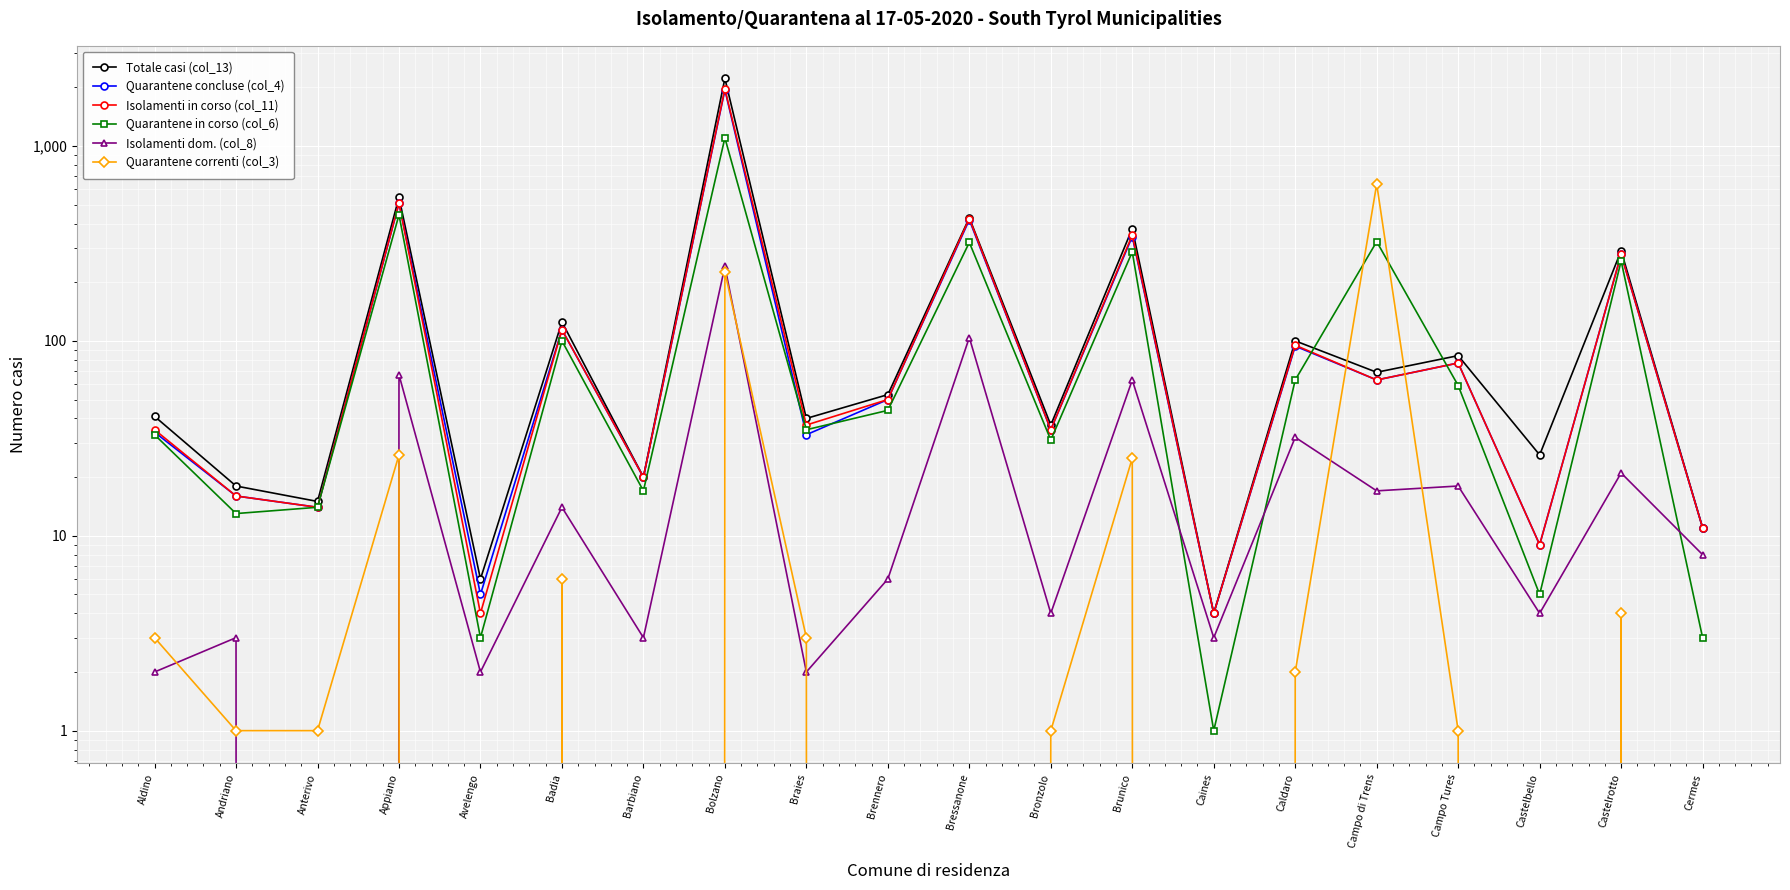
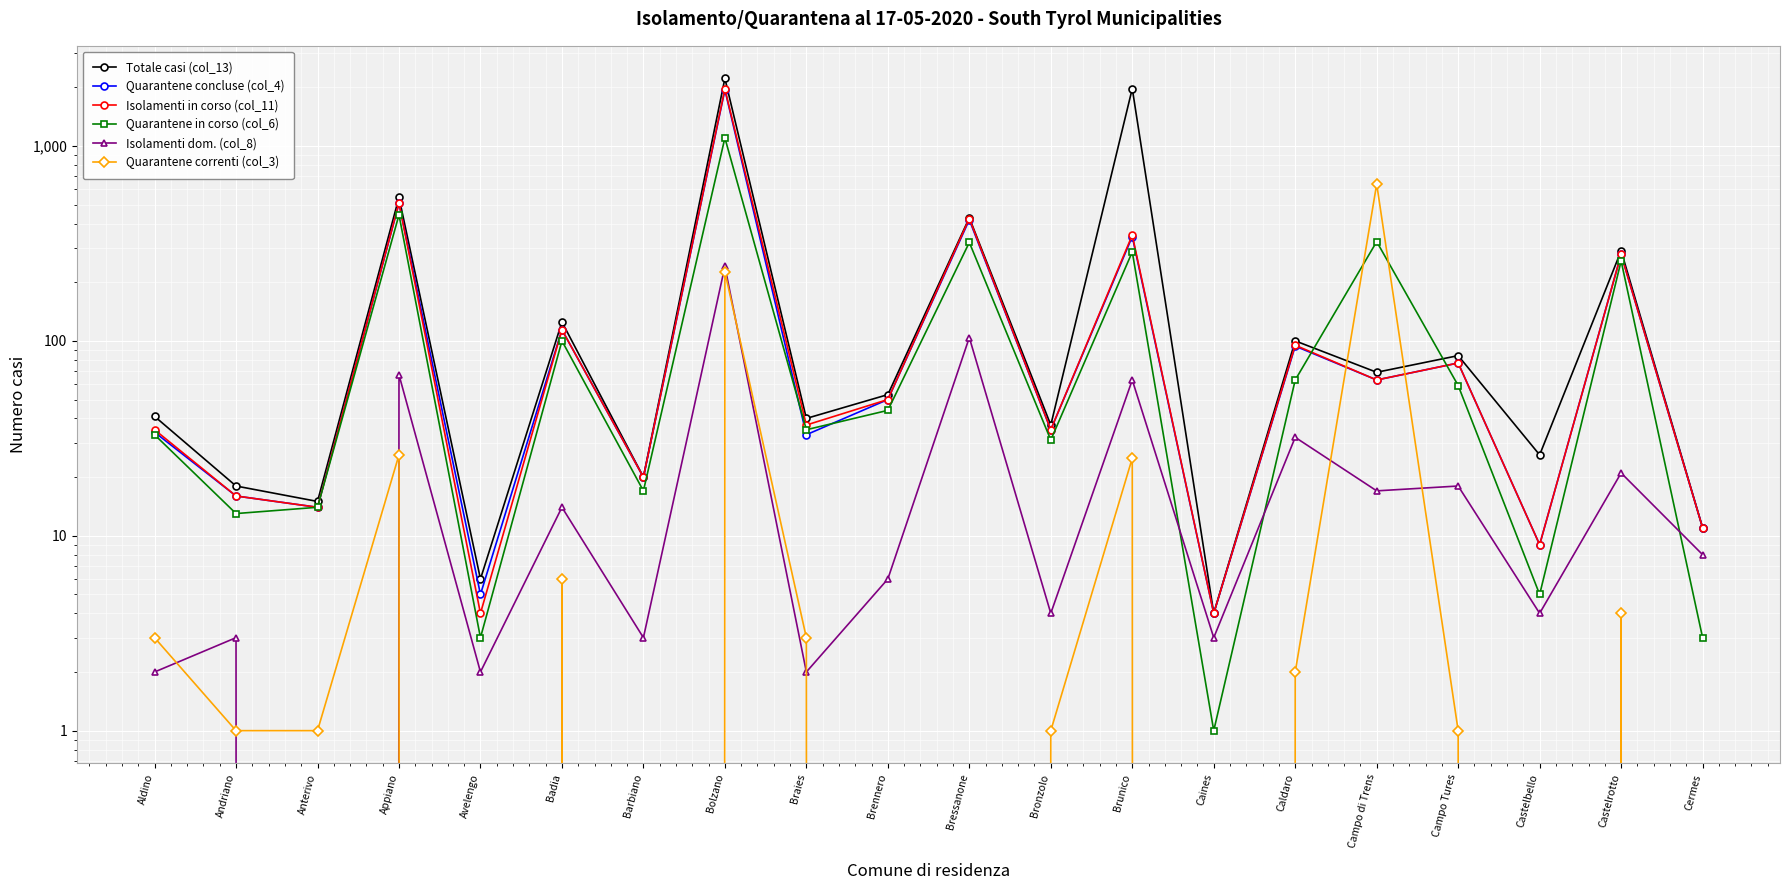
Totale casi (col_13), Brunico: 380 -> 2,000
